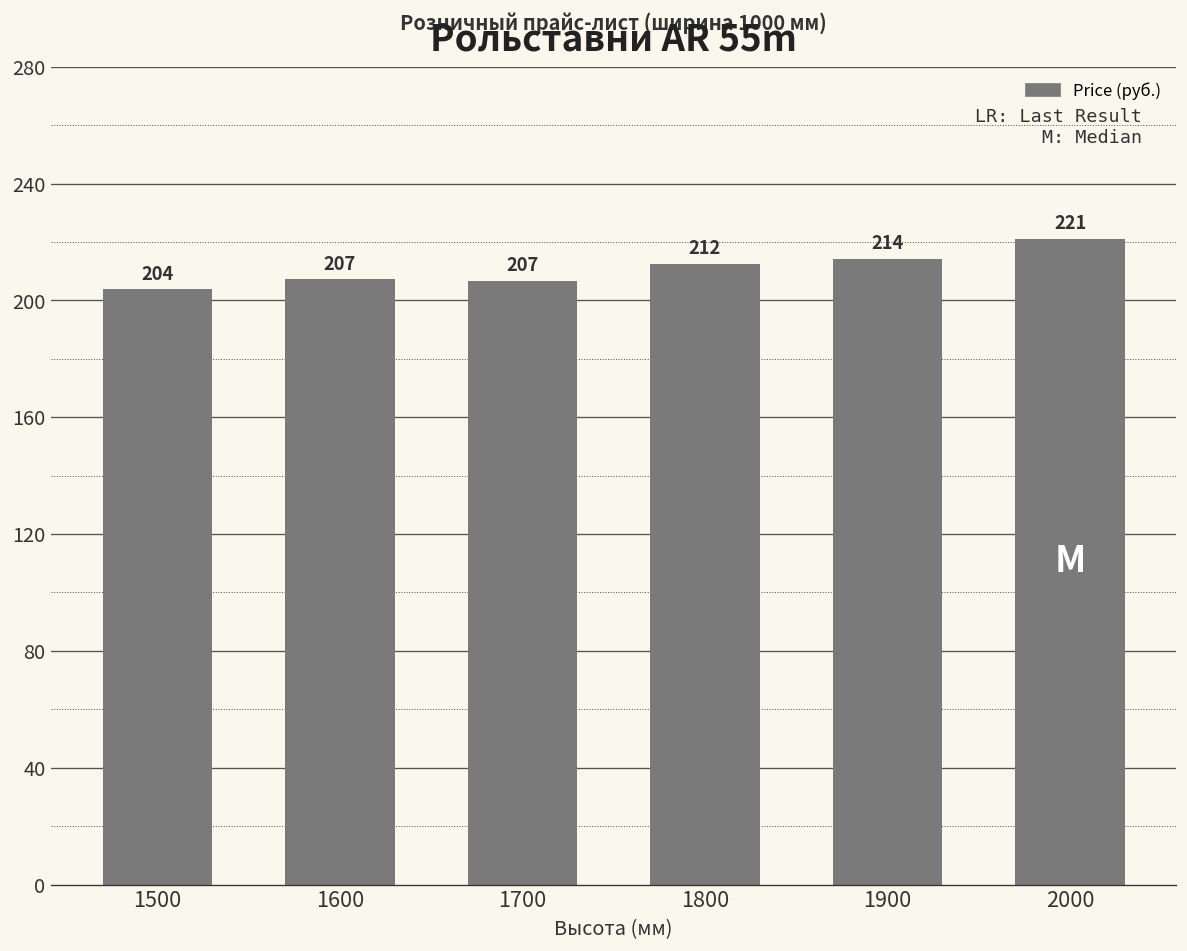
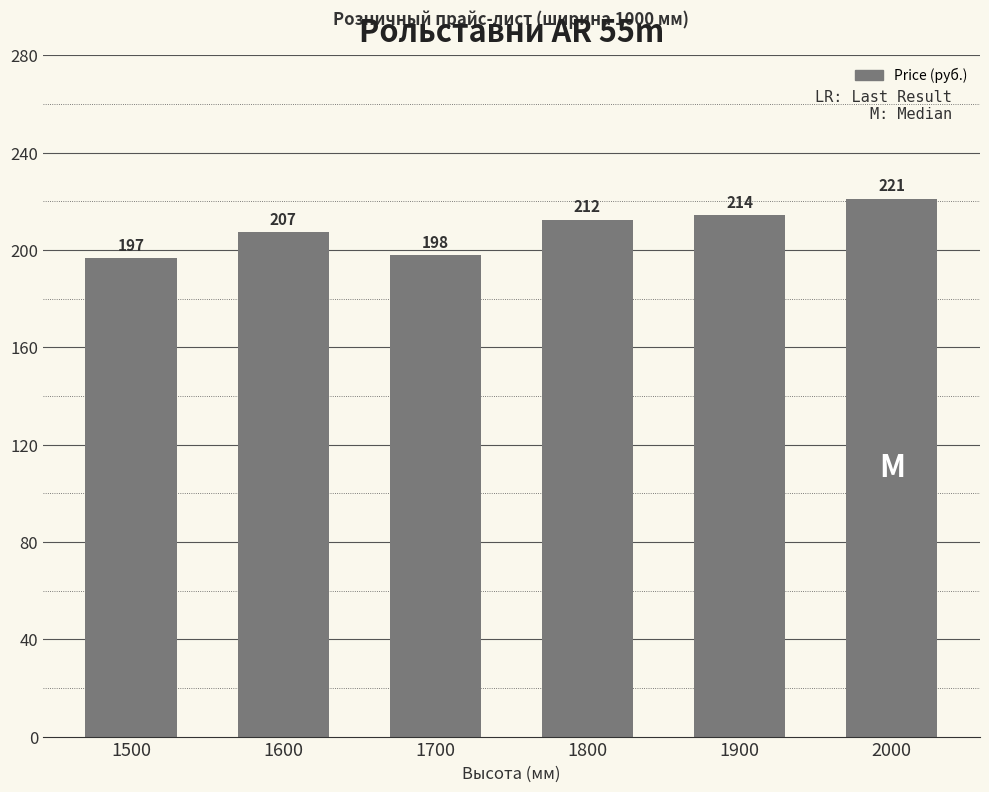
1500: 204 -> 197
1700: 207 -> 198
